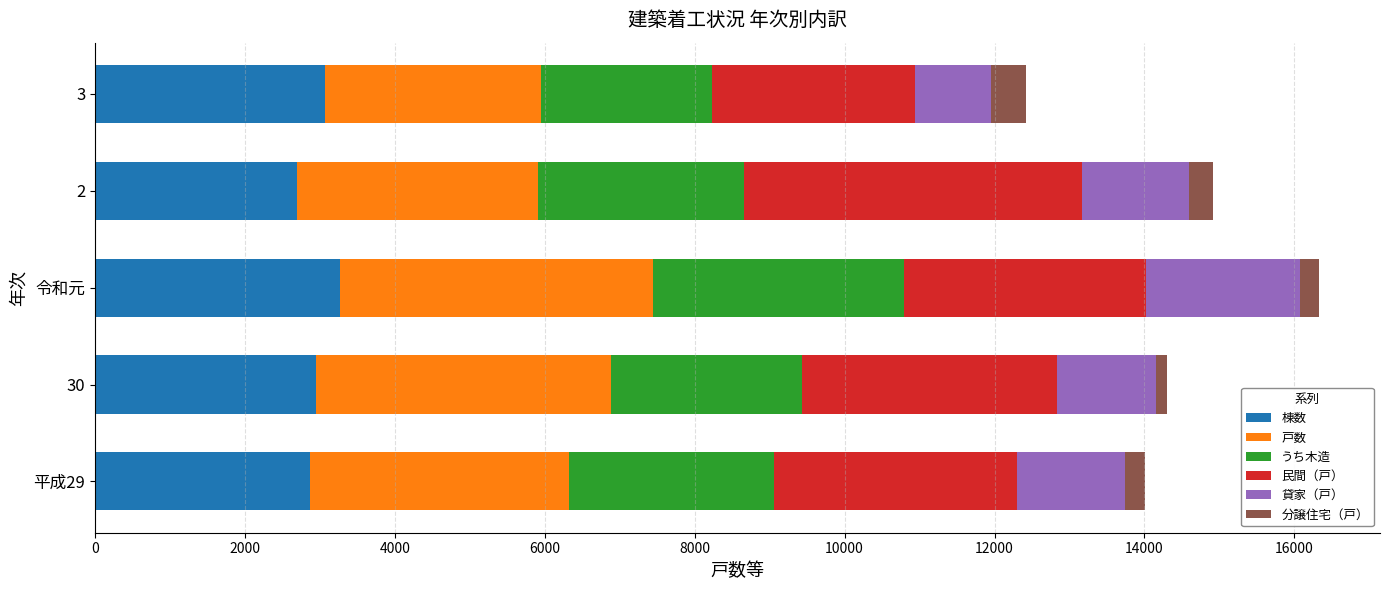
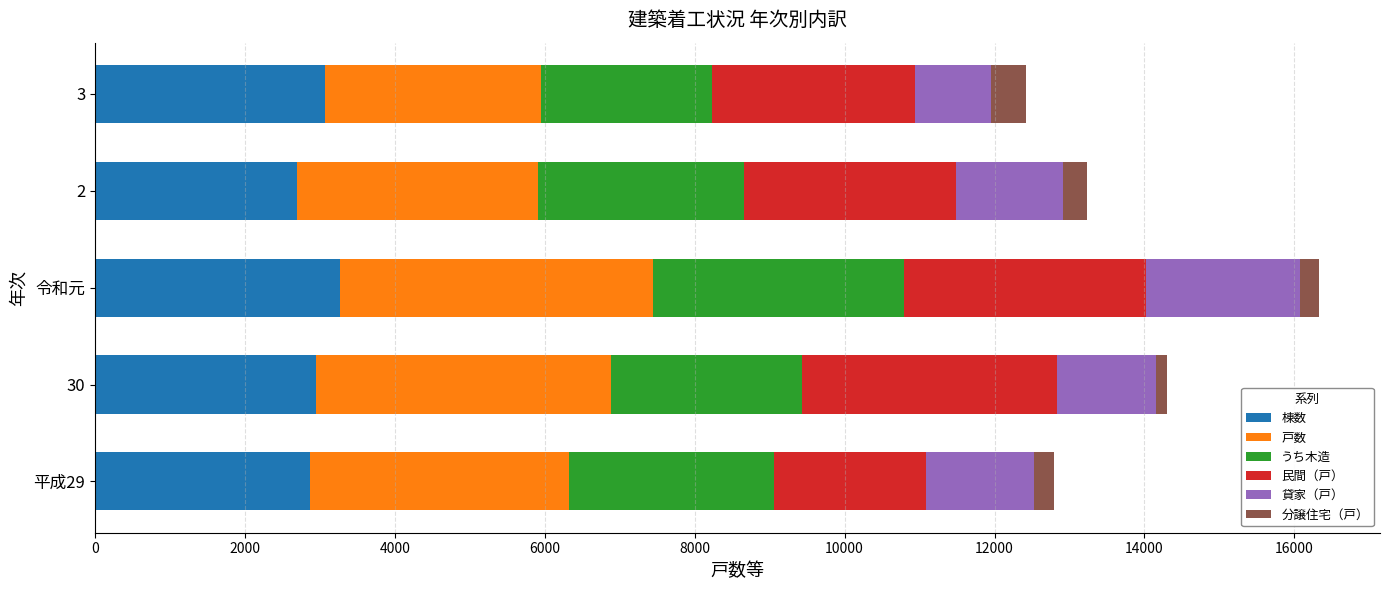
民間（戸）, 2: 4500 -> 2800
民間（戸）, 平成29: 3200 -> 2000
